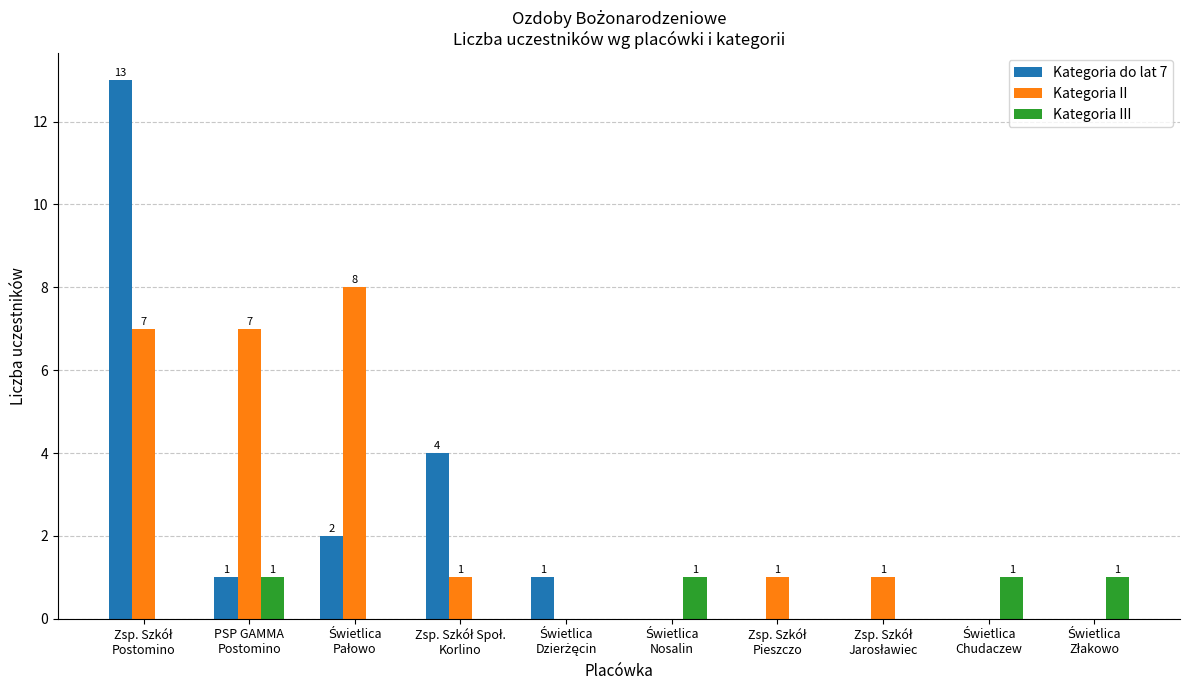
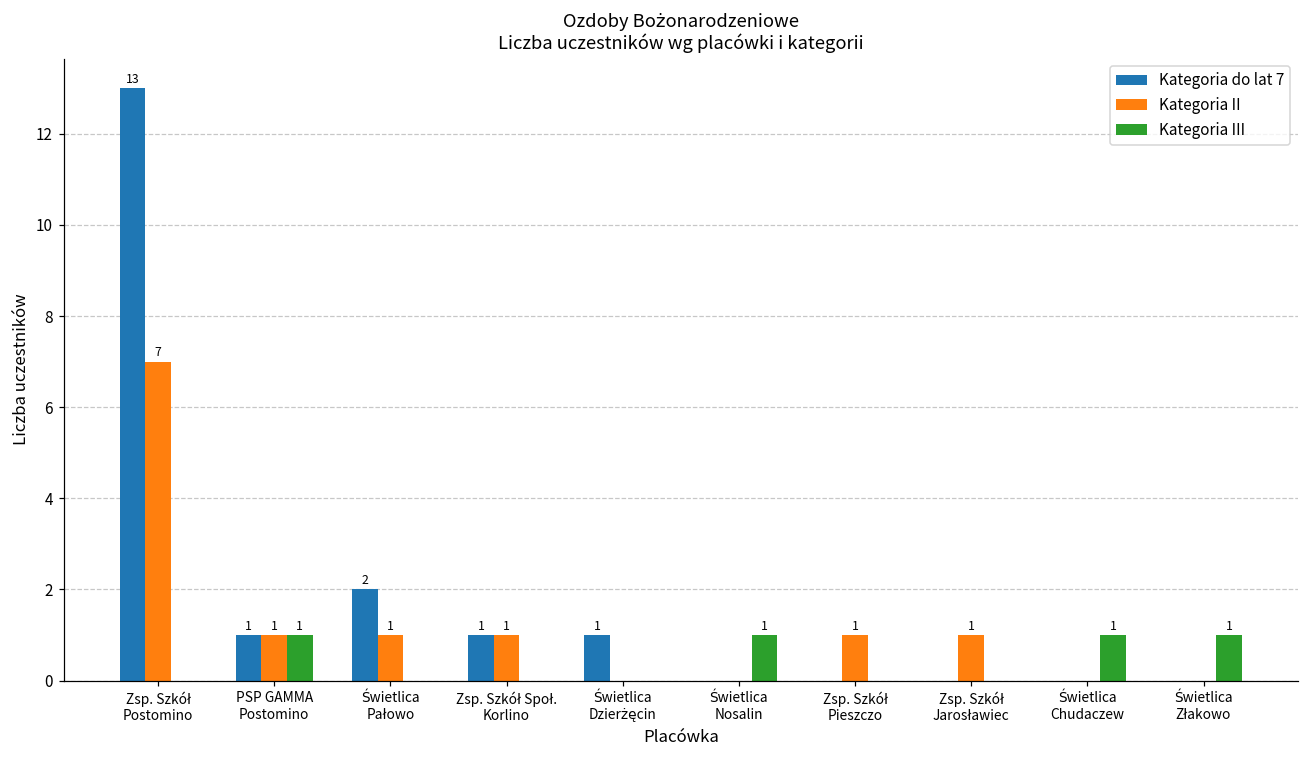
Kategoria II, PSP GAMMA Postomino: 7 -> 1
Kategoria II, Świetlica Pałowo: 8 -> 1
Kategoria do lat 7, Zsp. Szkół Społ. Korlino: 4 -> 1
